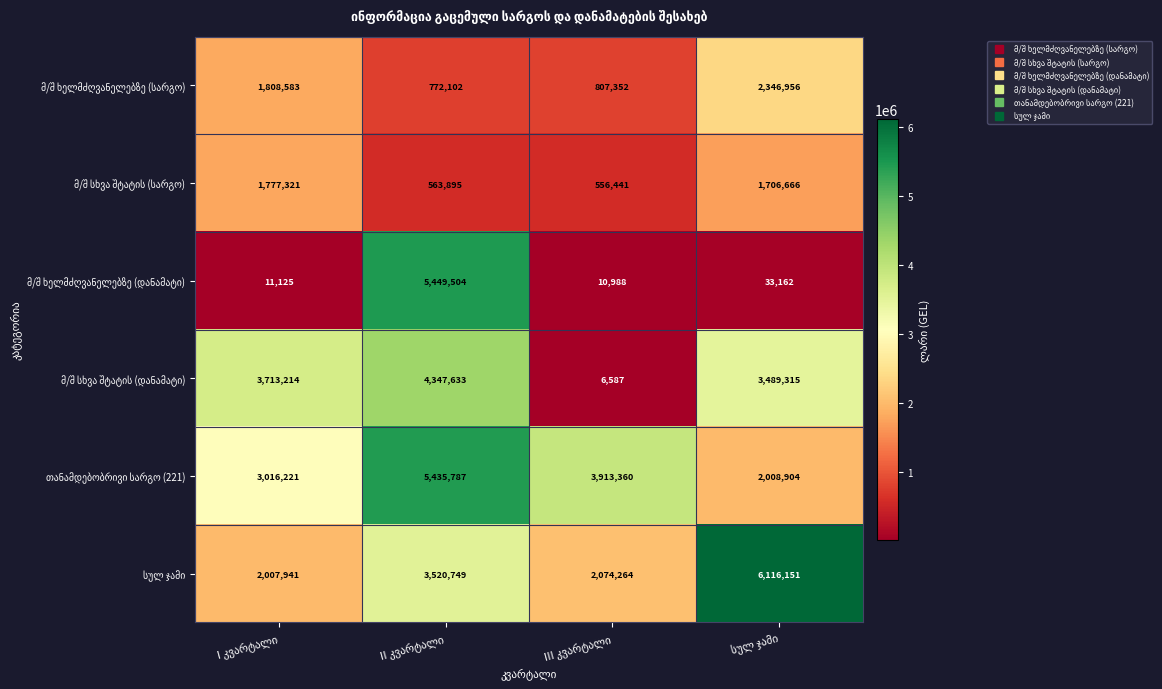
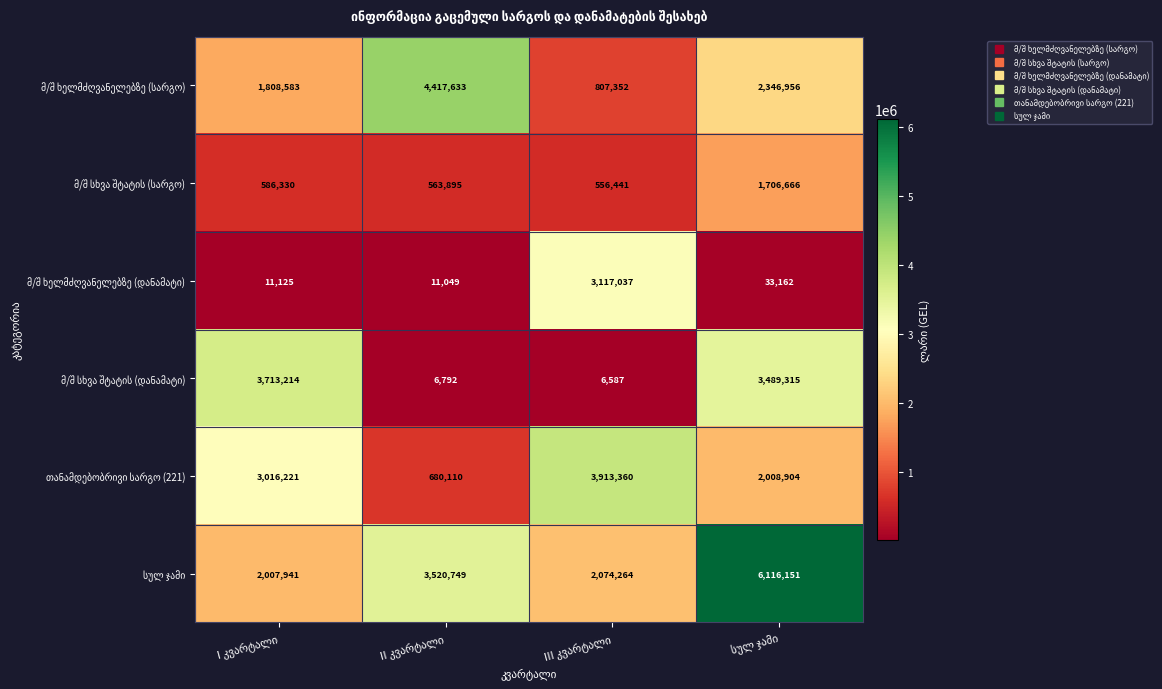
მ/შ ხელმძღვანელებზე (სარგო), II კვარტალი: 772,102 -> 4,417,633
მ/შ სხვა შტატის (სარგო), I კვარტალი: 1,777,321 -> 586,330
მ/შ ხელმძღვანელებზე (დანამატი), II კვარტალი: 5,449,504 -> 11,049
მ/შ ხელმძღვანელებზე (დანამატი), III კვარტალი: 10,988 -> 3,117,037
მ/შ სხვა შტატის (დანამატი), II კვარტალი: 4,347,633 -> 6,792
თანამდებობრივი სარგო (221), II კვარტალი: 5,435,787 -> 680,110
